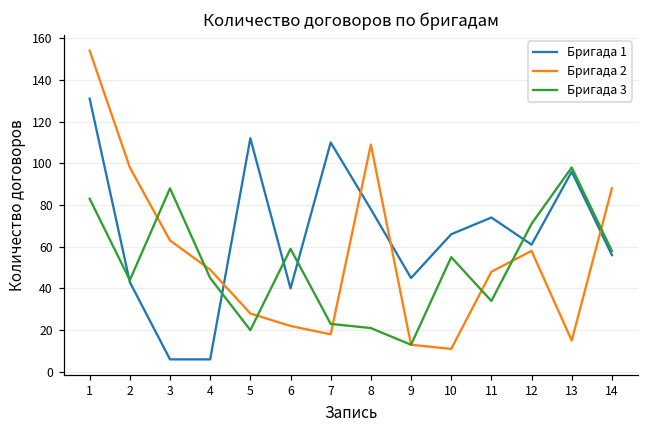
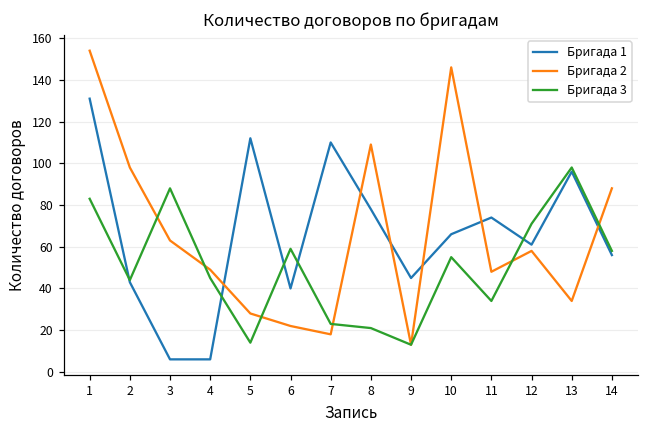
Бригада 3, 5: 20 -> 14
Бригада 2, 10: 11 -> 146
Бригада 2, 13: 15 -> 34
